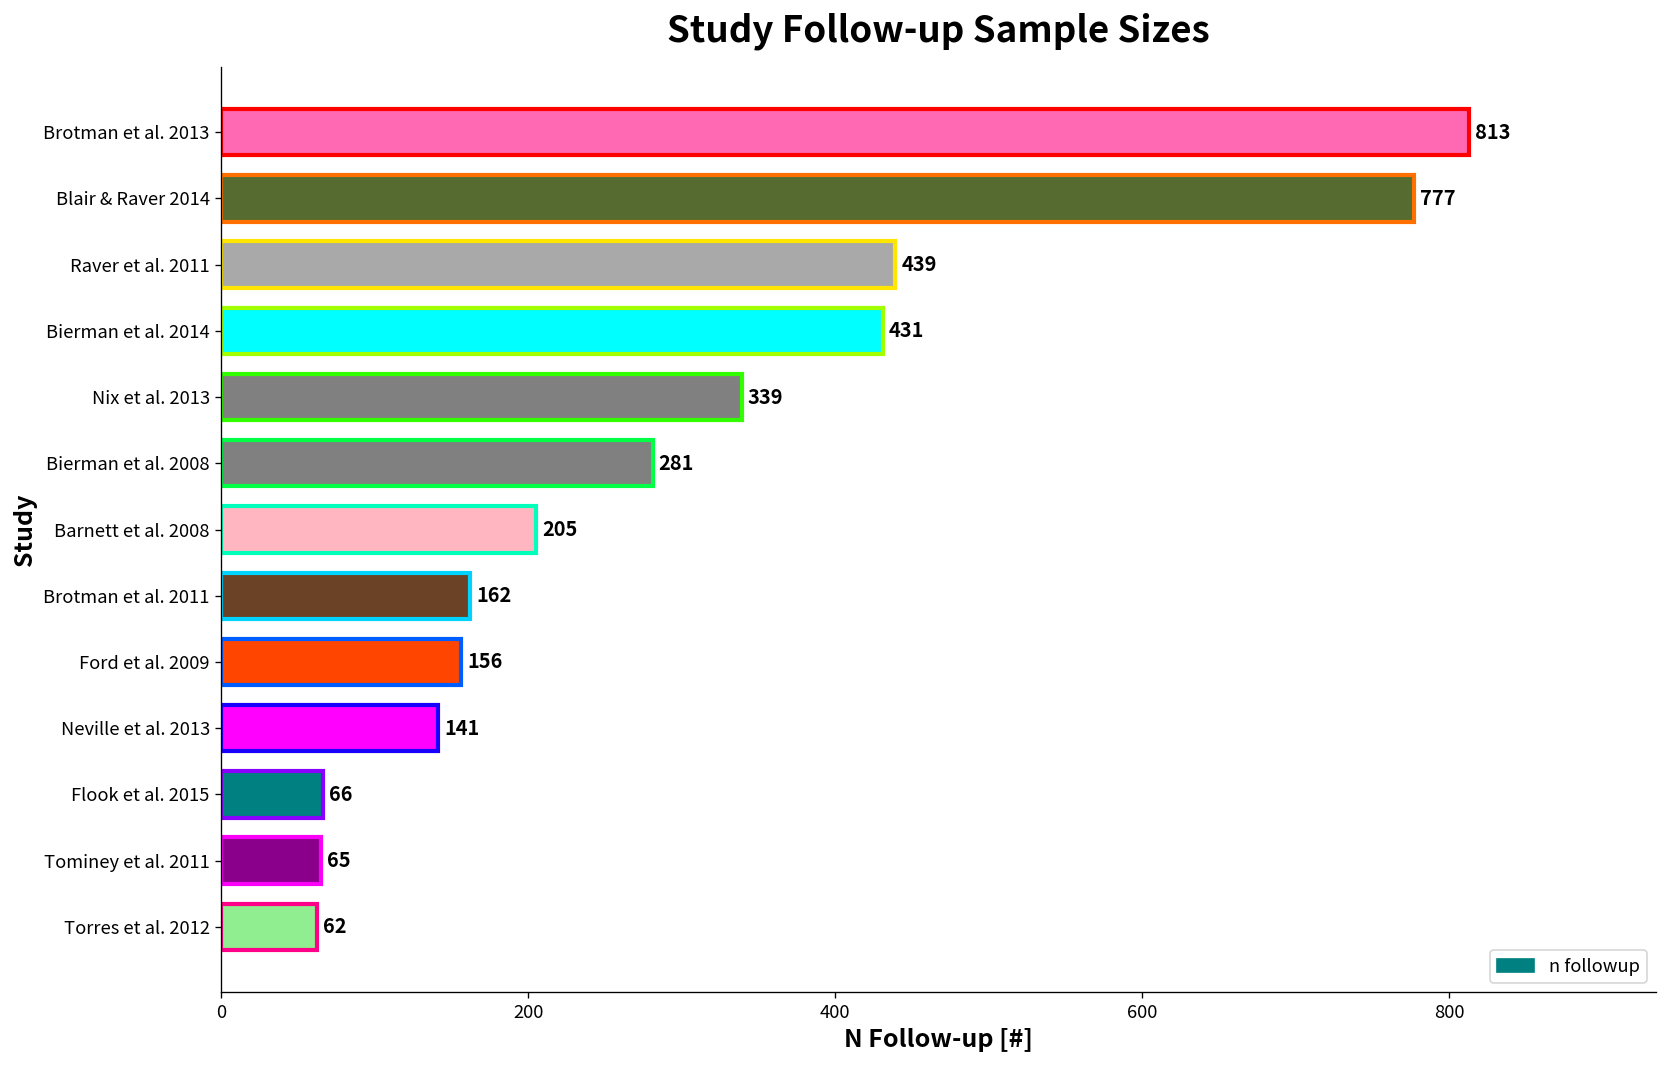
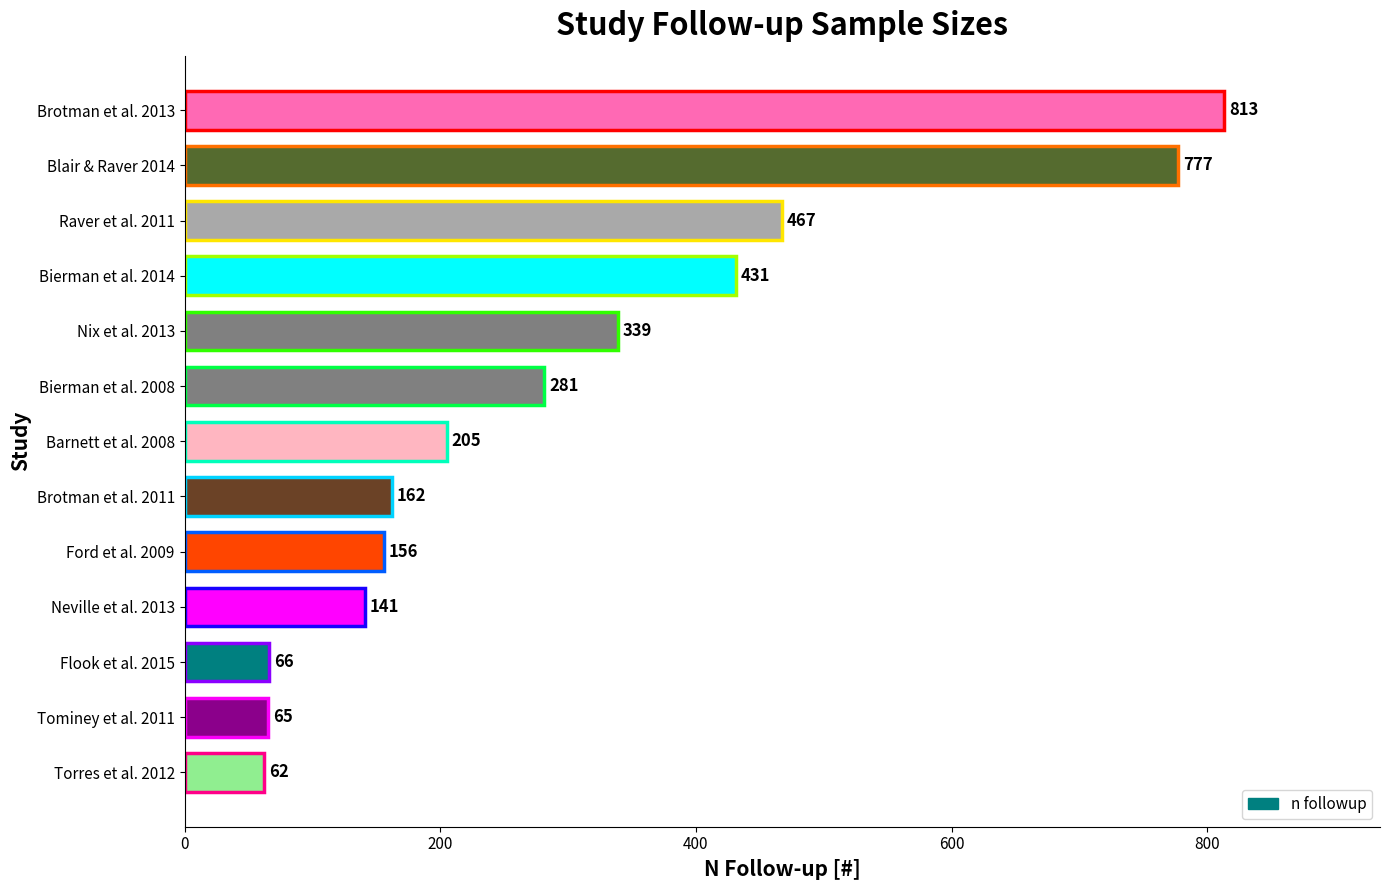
Raver et al. 2011: 439 -> 467
